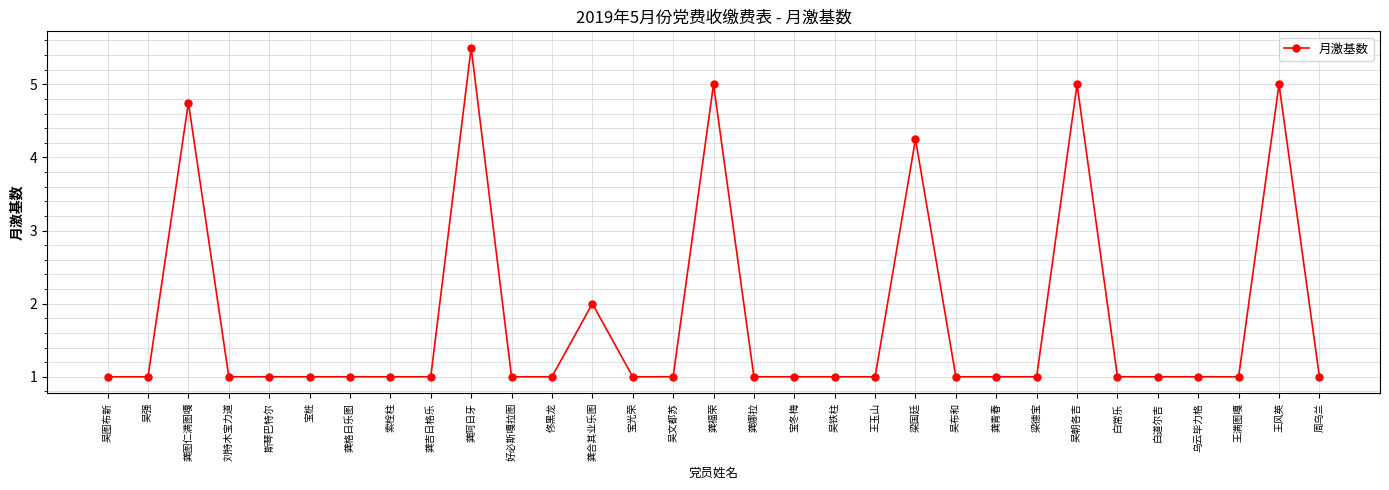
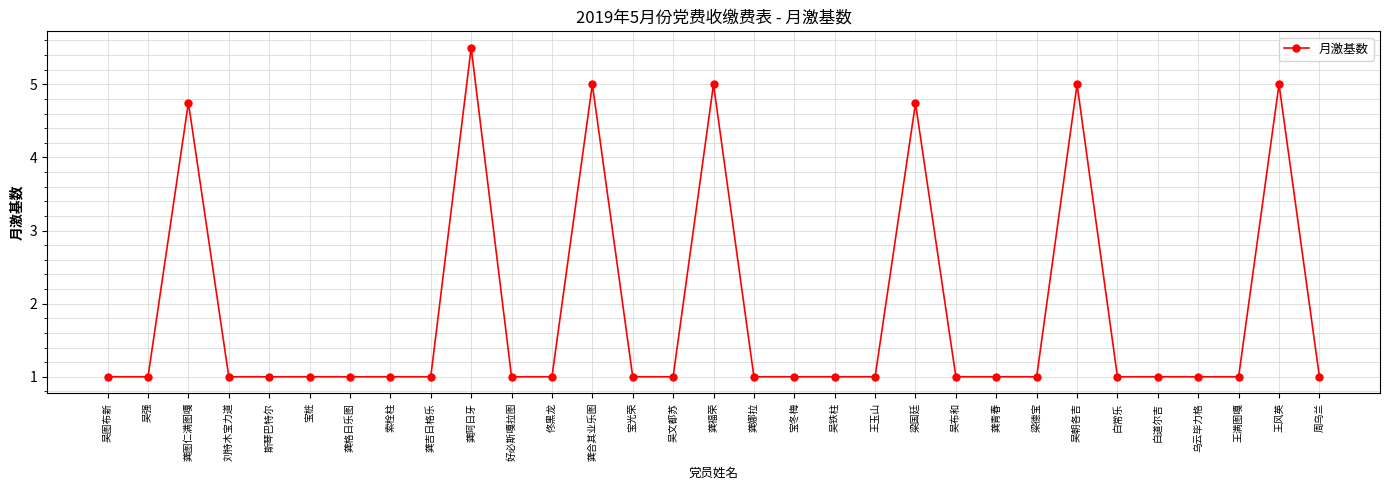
龚合其业乐图: 2 -> 5
梁国廷: 4.3 -> 4.7
